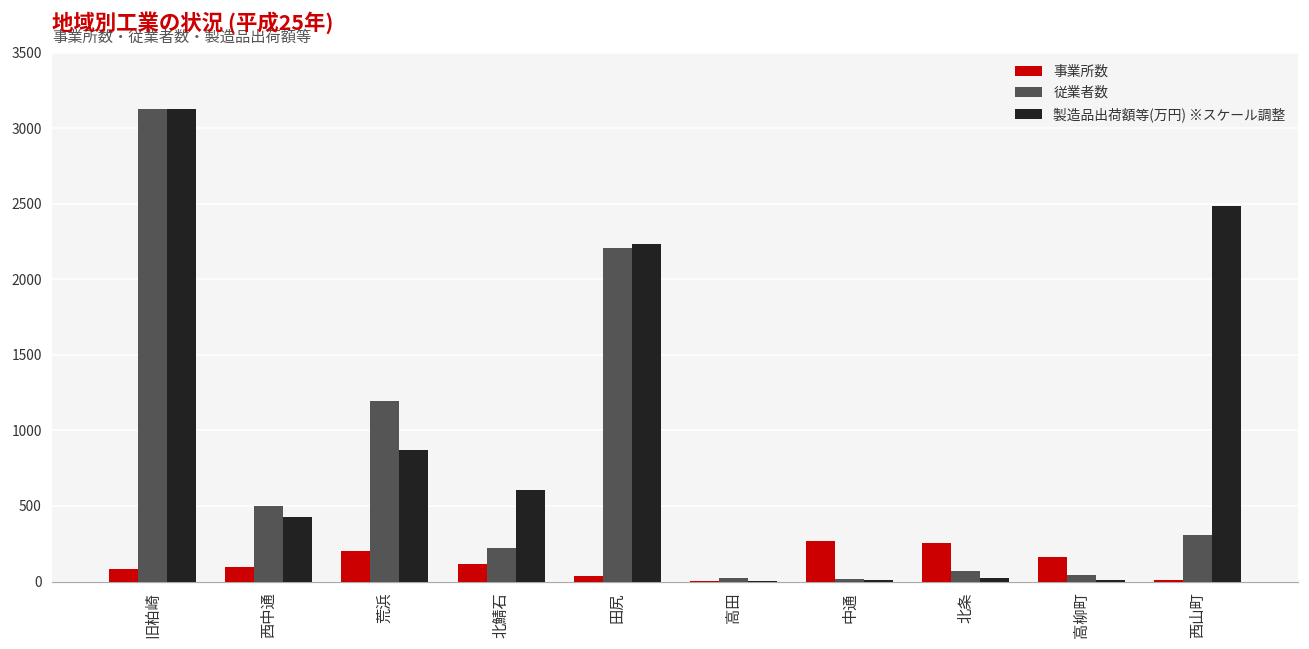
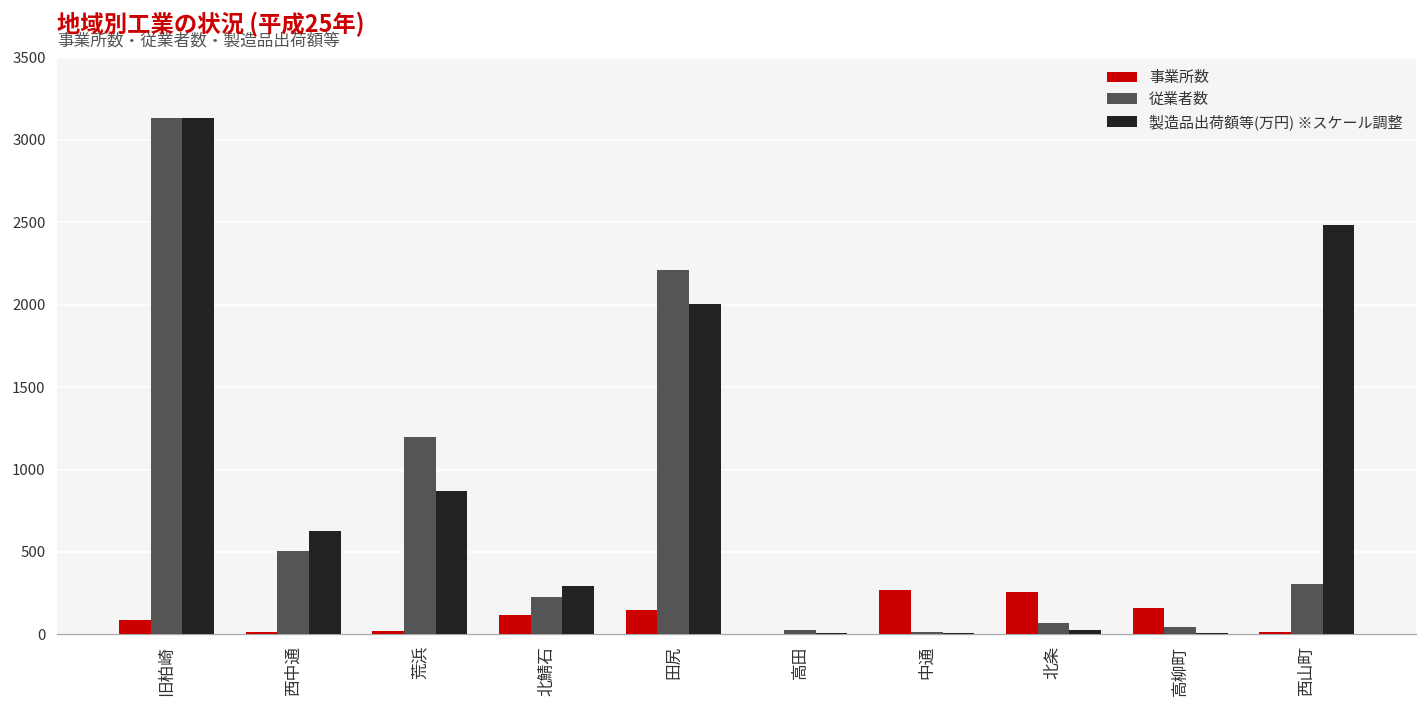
事業所数, 西中通: 100 -> 10
製造品出荷額等(万円) ※スケール調整, 西中通: 430 -> 630
事業所数, 荒浜: 200 -> 20
製造品出荷額等(万円) ※スケール調整, 北鯖石: 610 -> 290
事業所数, 田尻: 40 -> 150
製造品出荷額等(万円) ※スケール調整, 田尻: 2230 -> 2000
